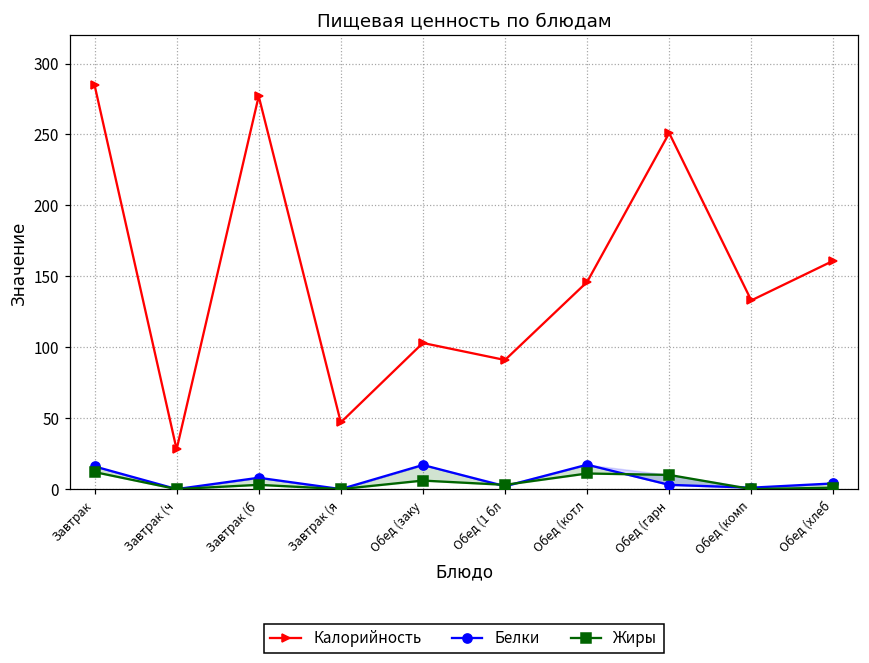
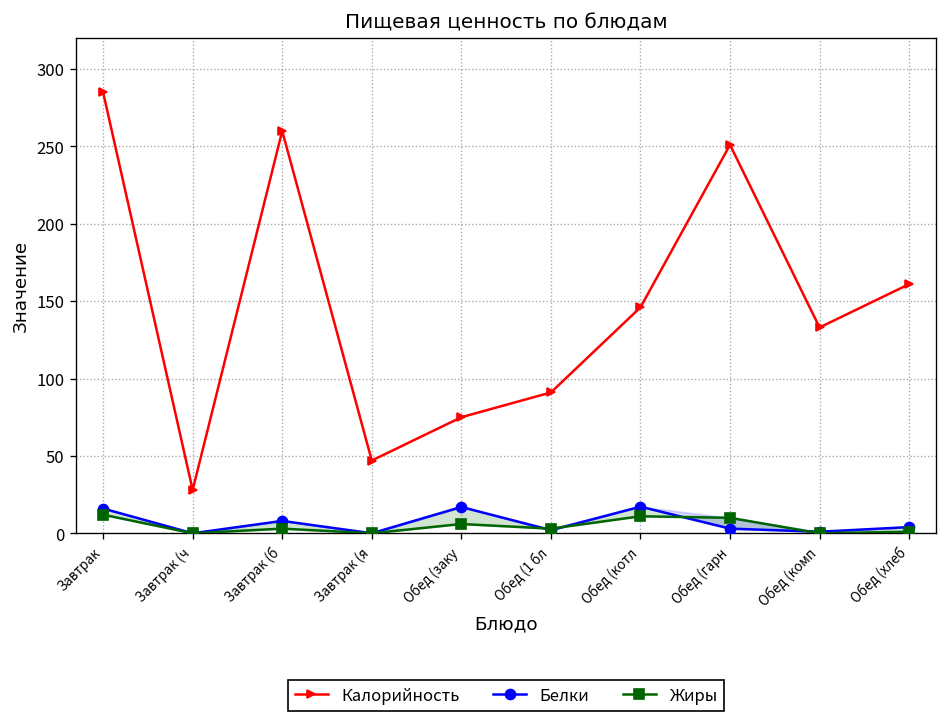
Калорийность, Завтрак (б: 277 -> 260
Калорийность, Обед (заку: 103 -> 75
